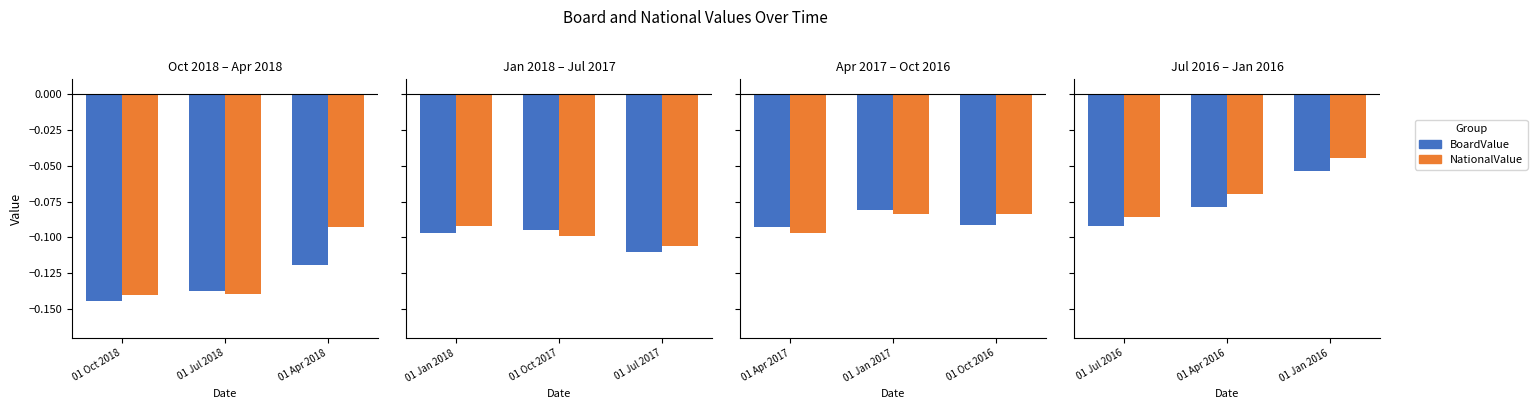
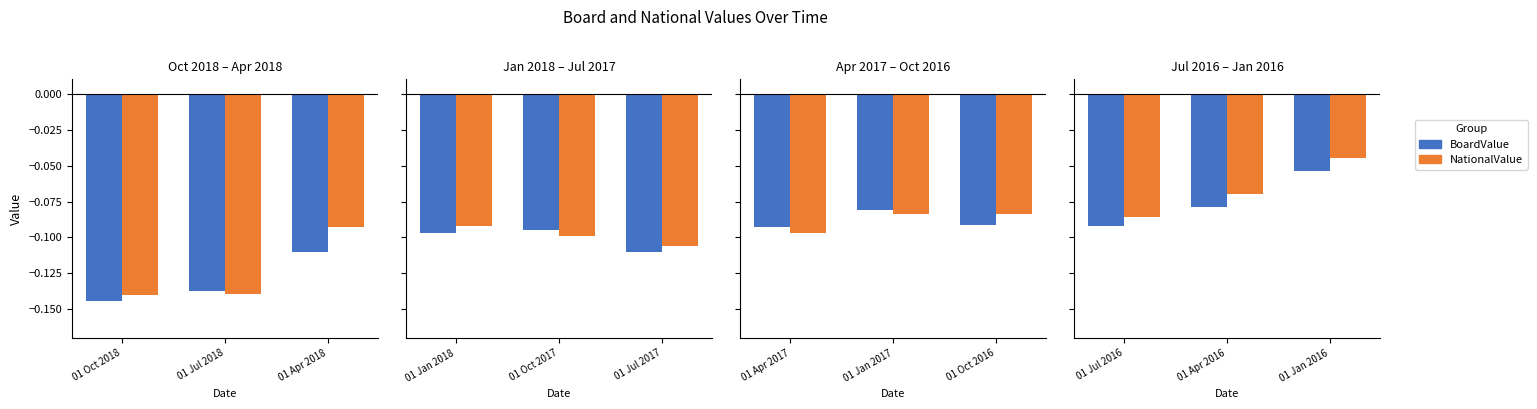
Oct 2018 – Apr 2018, BoardValue, 01 Apr 2018: -0.119 -> -0.110
